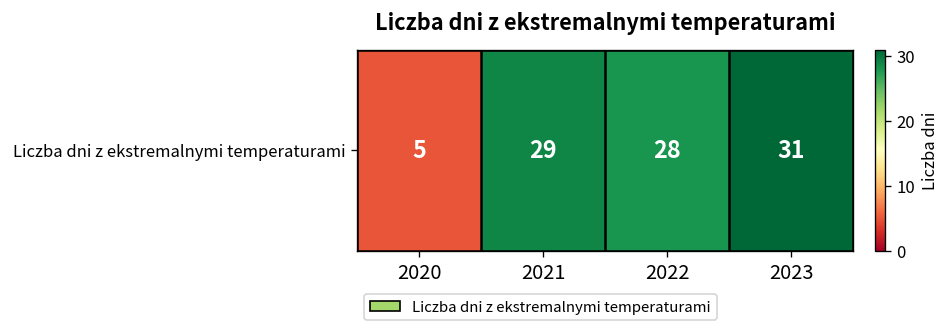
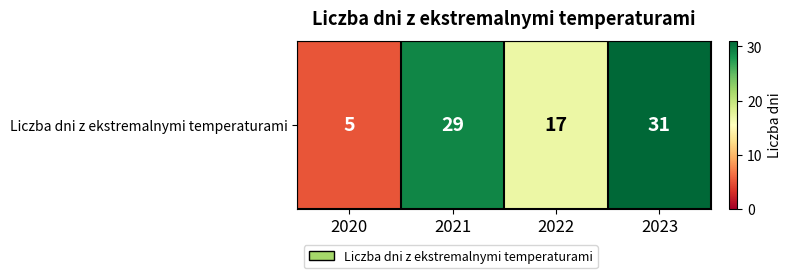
Liczba dni z ekstremalnymi temperaturami, 2022: 28 -> 17
